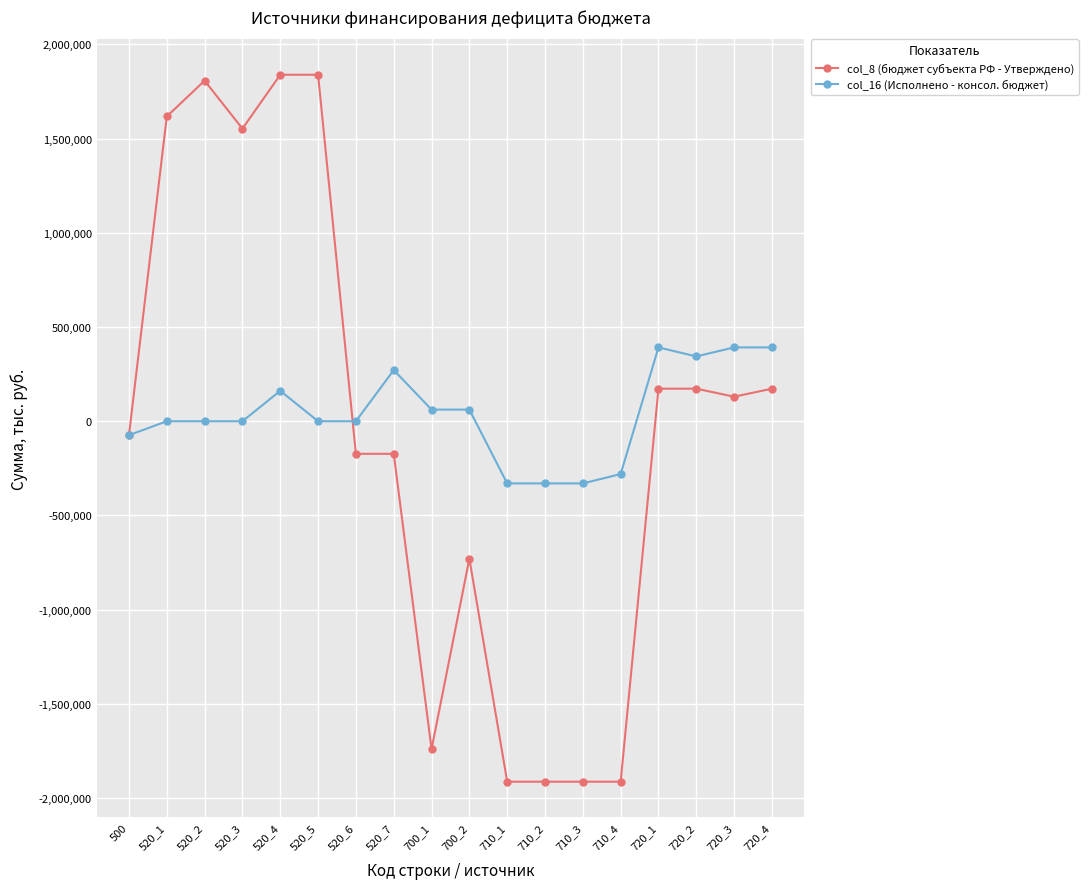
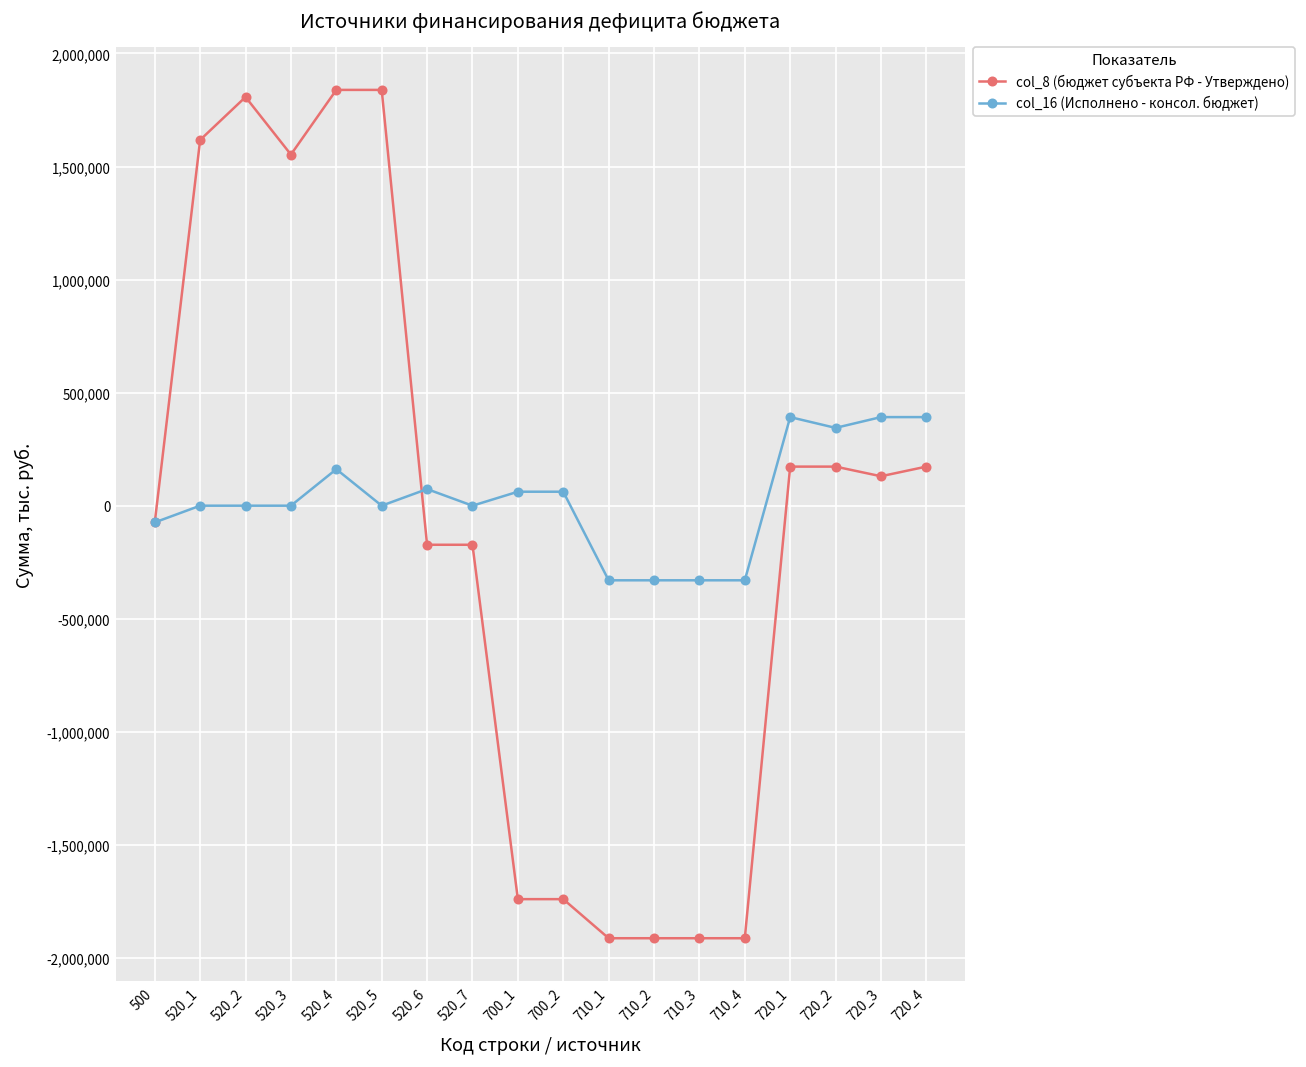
col_16 (Исполнено - консол. бюджет), 520_6: 0 -> 70,000
col_16 (Исполнено - консол. бюджет), 520_7: 270,000 -> 0
col_8 (бюджет субъекта РФ - Утверждено), 700_2: -730,000 -> -1,740,000
col_16 (Исполнено - консол. бюджет), 710_4: -280,000 -> -330,000
